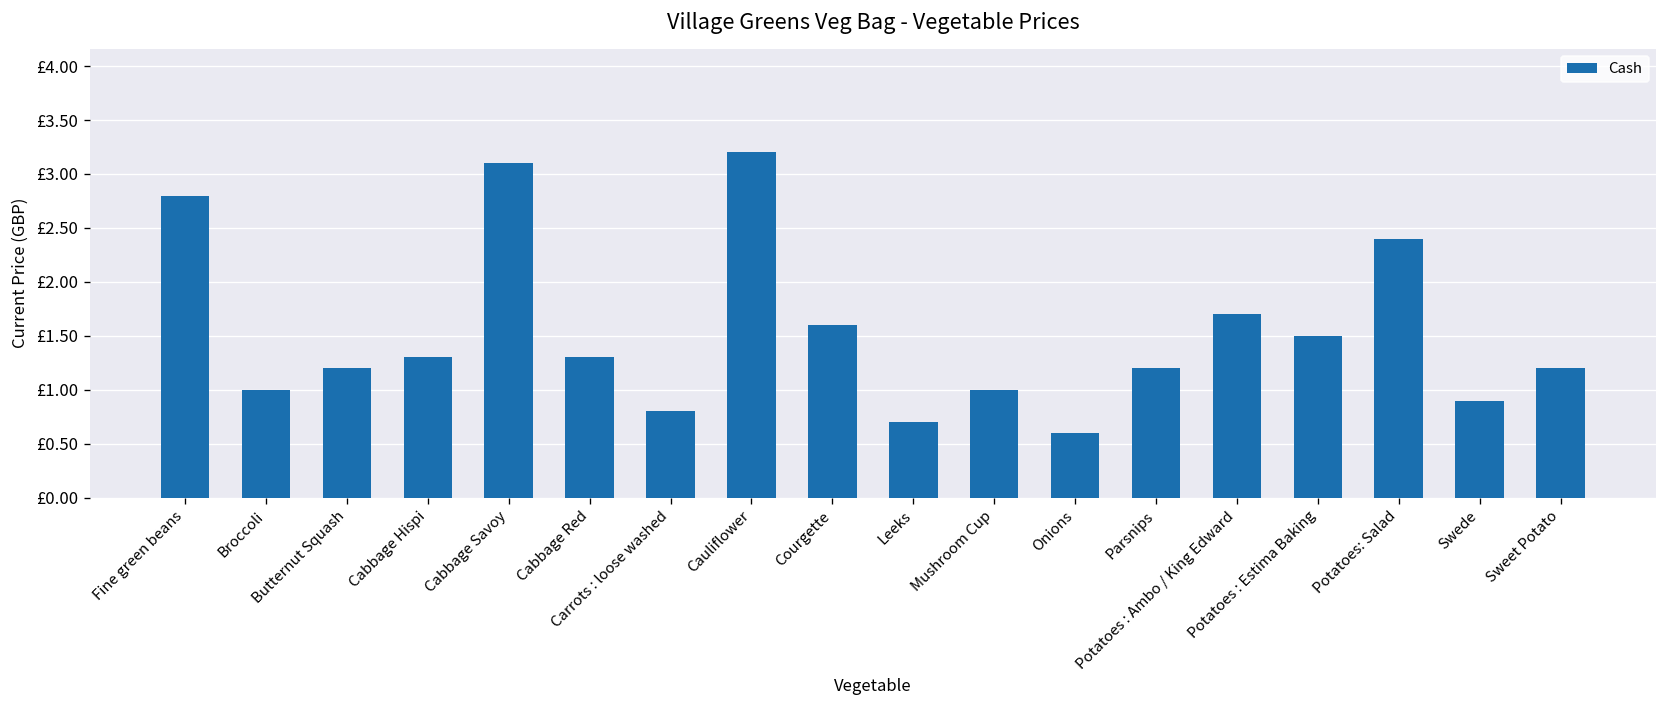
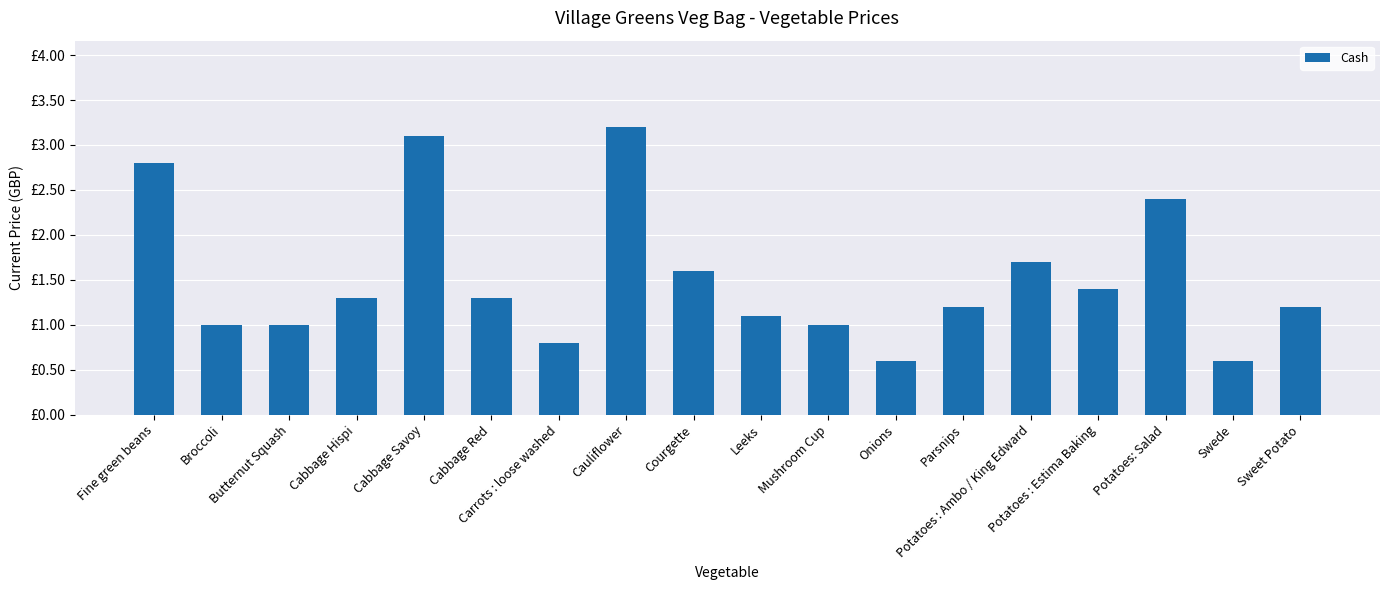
Butternut Squash: £1.2 -> £1.0
Leeks: £0.7 -> £1.1
Potatoes : Estima Baking: £1.5 -> £1.4
Swede: £0.9 -> £0.6
